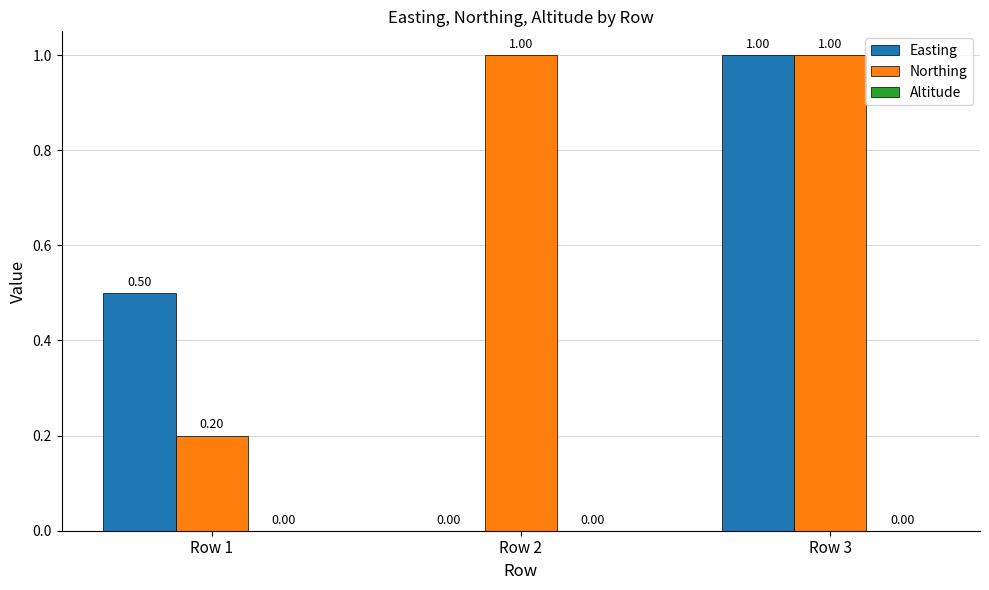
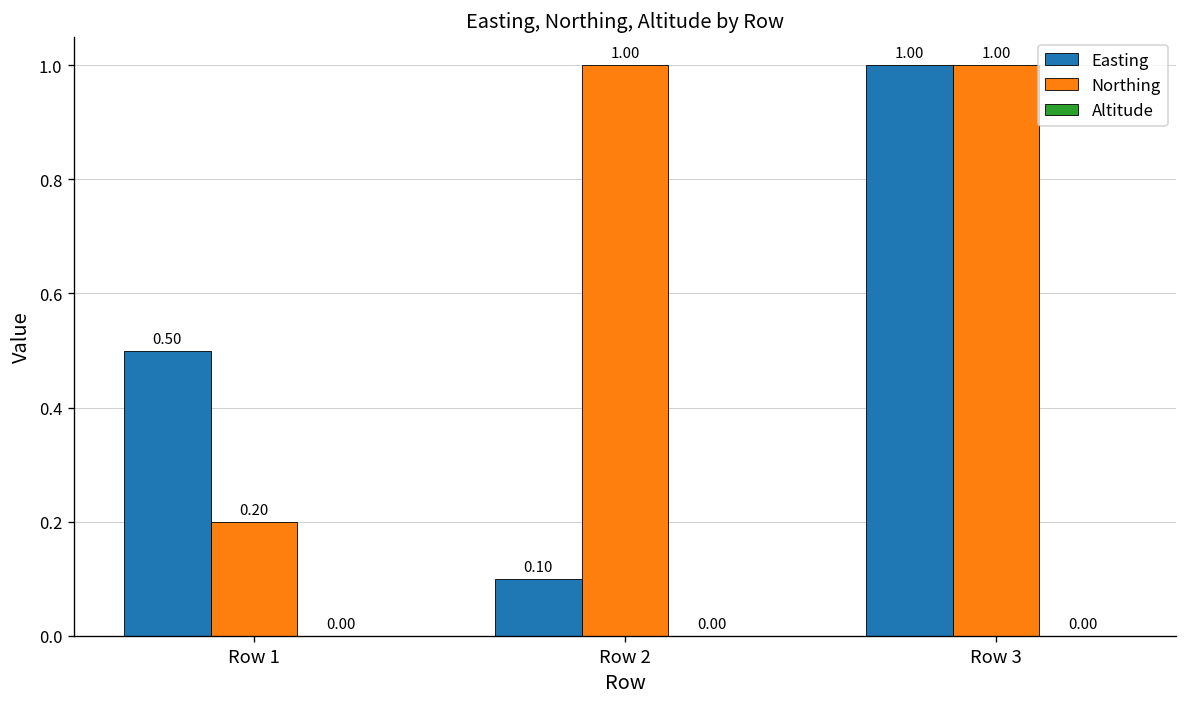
Easting, Row 2: 0.00 -> 0.10
